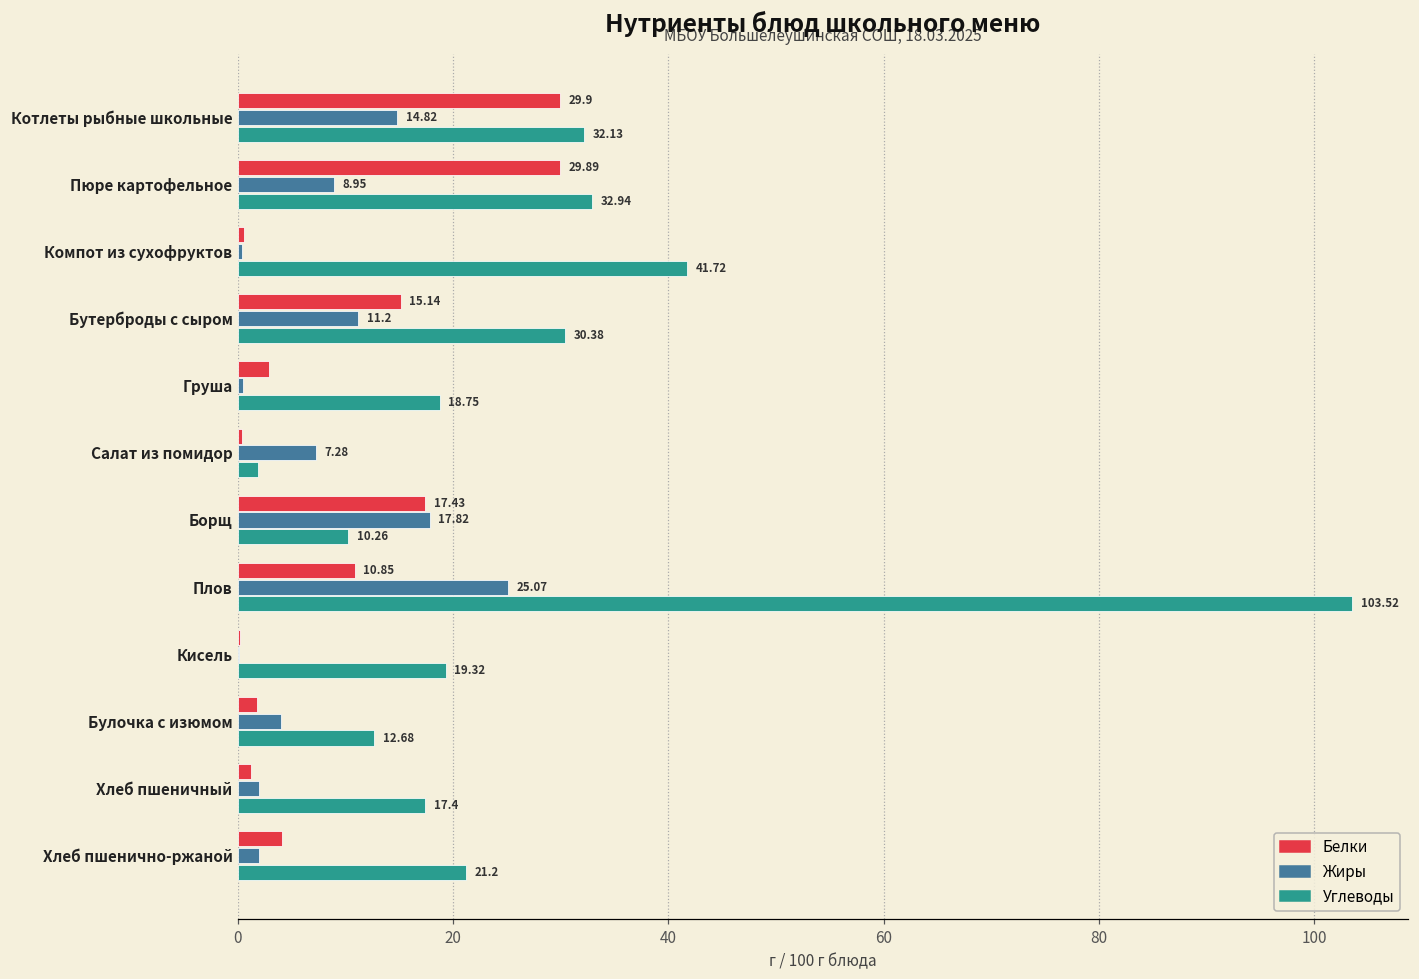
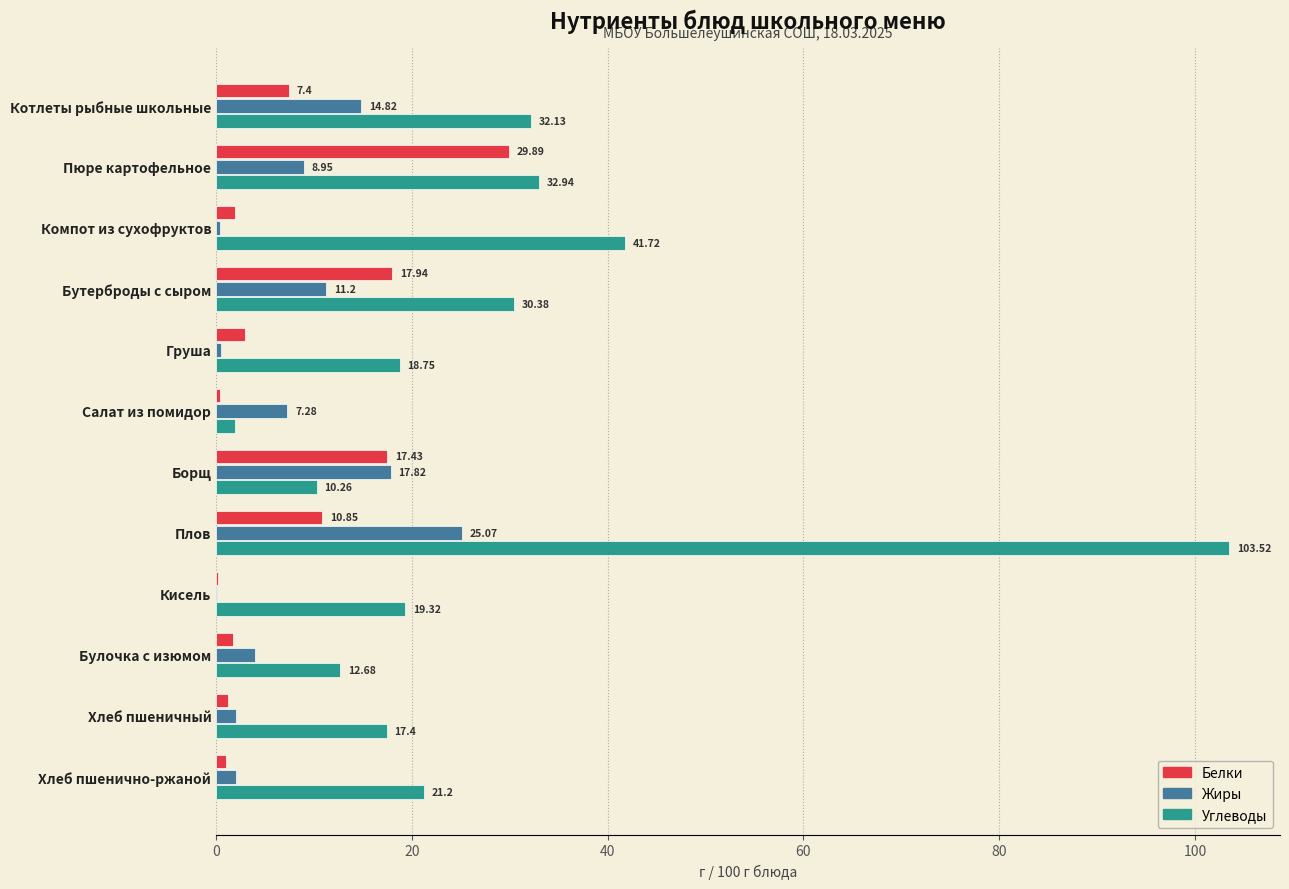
Белки, Котлеты рыбные школьные: 29.9 -> 7.4
Белки, Компот из сухофруктов: 1 -> 2
Белки, Бутерброды с сыром: 15.14 -> 17.94
Белки, Хлеб пшенично-ржаной: 4 -> 1
